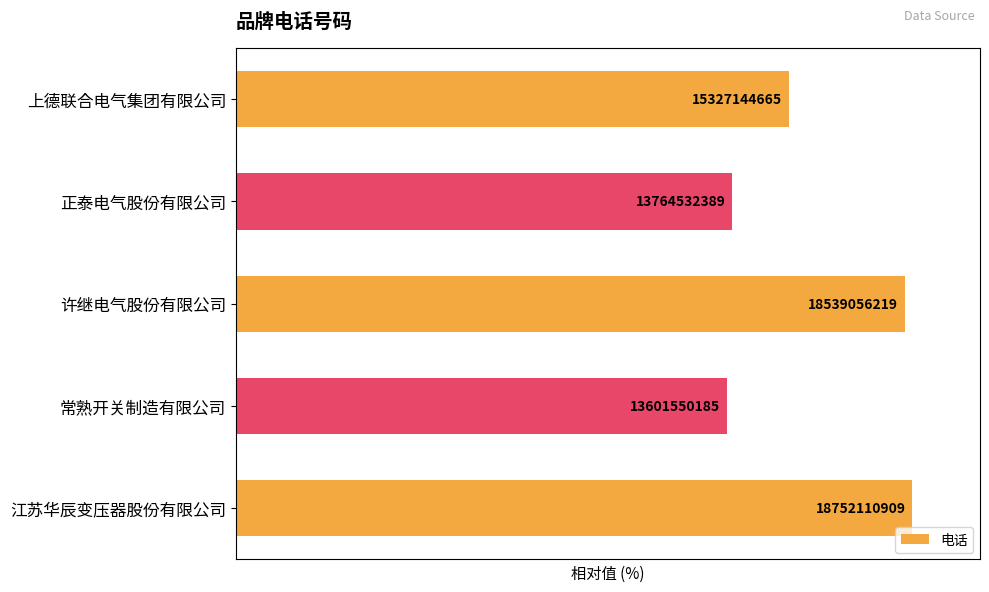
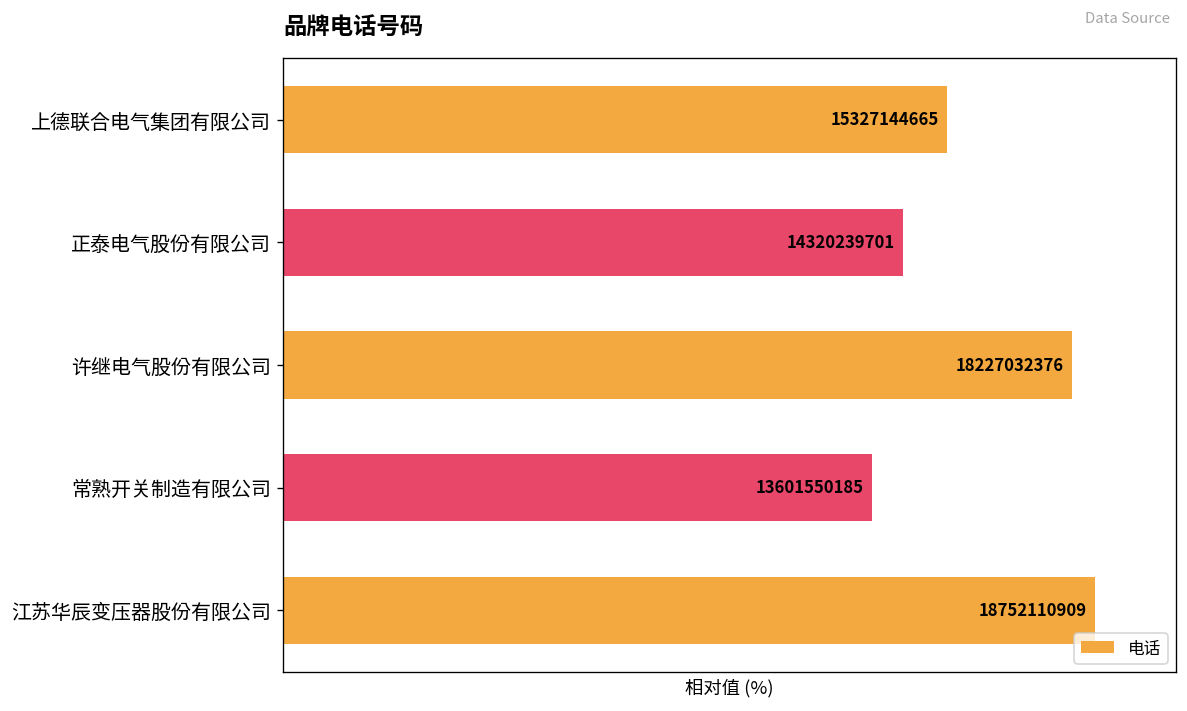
正泰电气股份有限公司: 13764532389 -> 14320239701
许继电气股份有限公司: 18539056219 -> 18227032376
